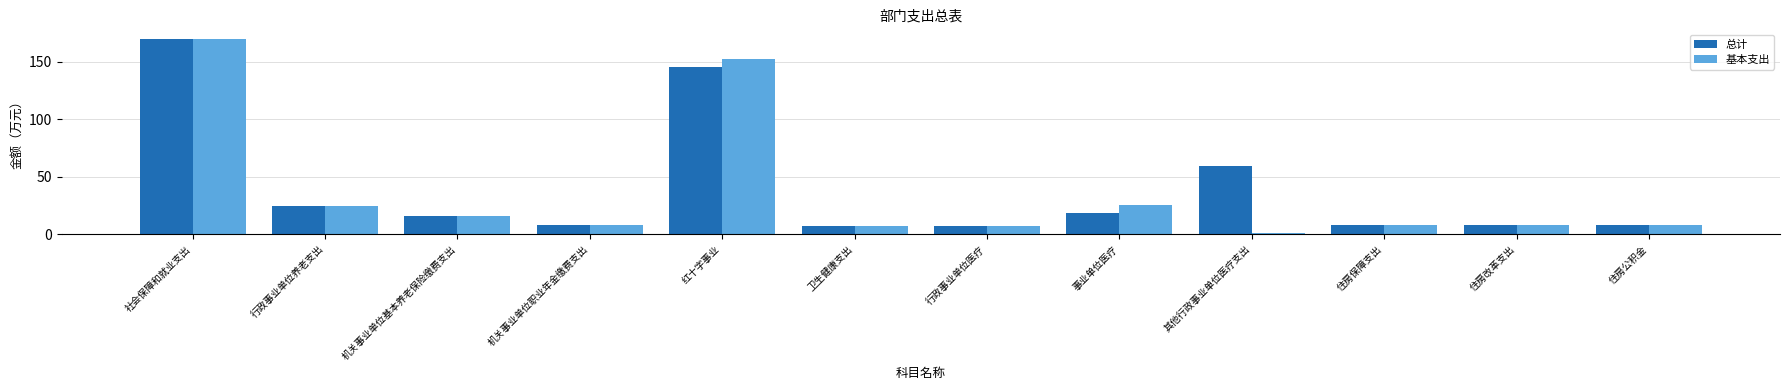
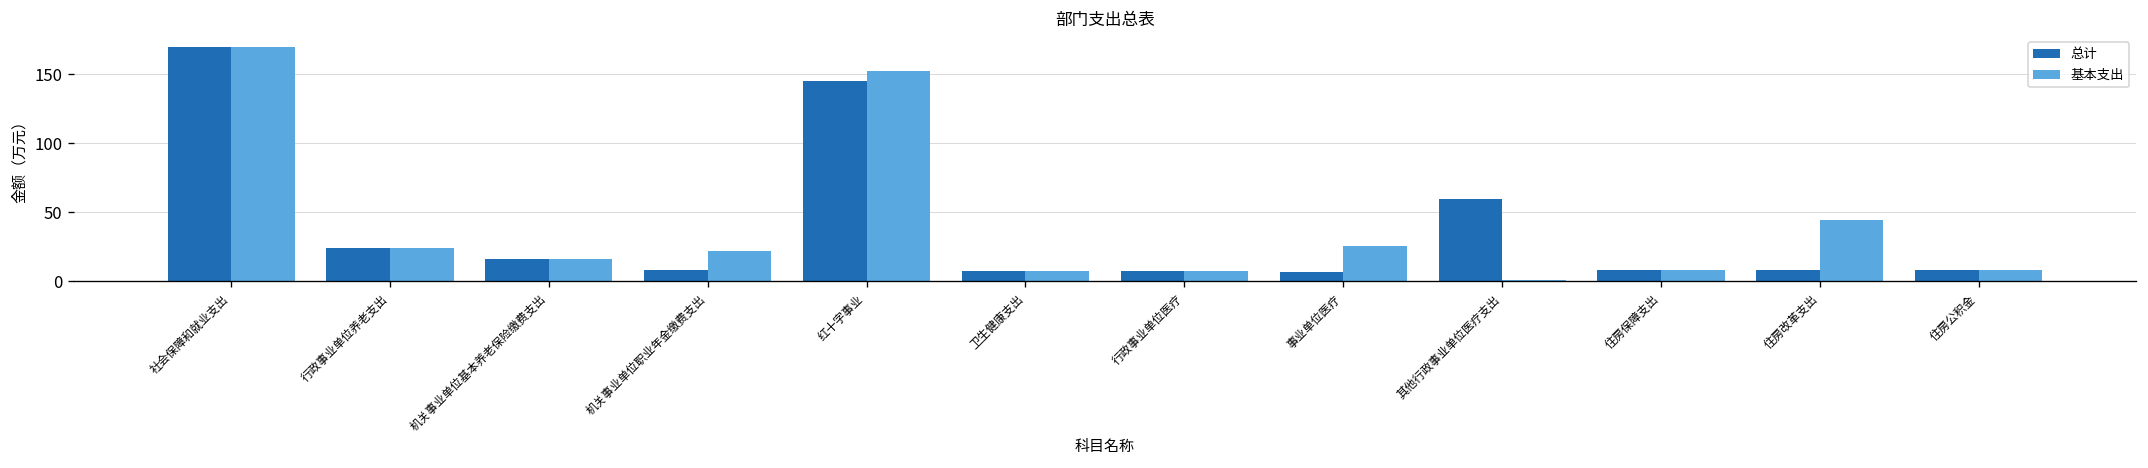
基本支出, 机关事业单位职业年金缴费支出: 8 -> 22
总计, 事业单位医疗: 18 -> 6
基本支出, 住房改革支出: 8 -> 44
